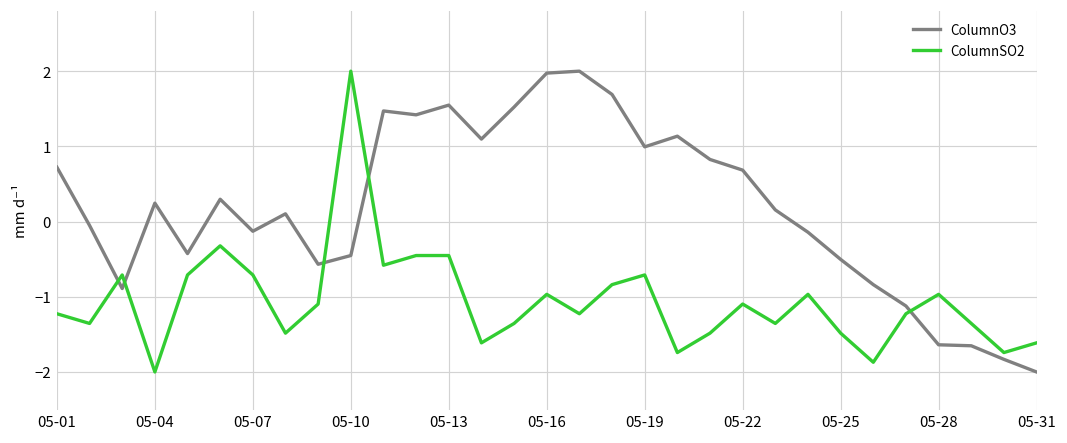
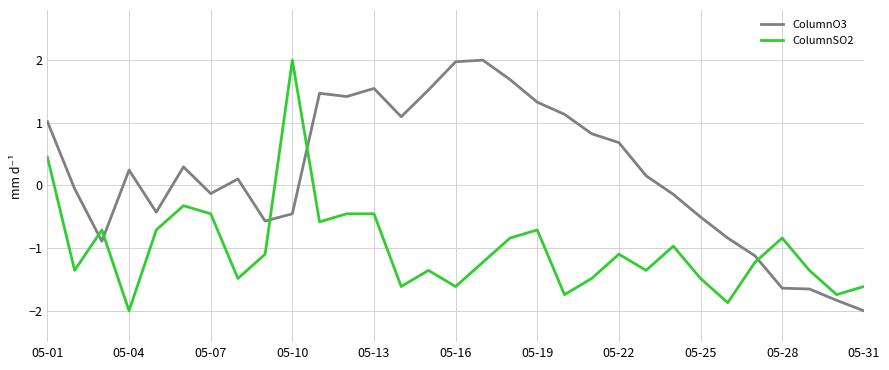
ColumnO3, 05-01: 0.7 -> 1.0
ColumnSO2, 05-01: -1.2 -> 0.5
ColumnSO2, 05-07: -0.7 -> -0.5
ColumnSO2, 05-16: -1.0 -> -1.6
ColumnO3, 05-19: 1.0 -> 1.3
ColumnSO2, 05-28: -1.0 -> -0.8
